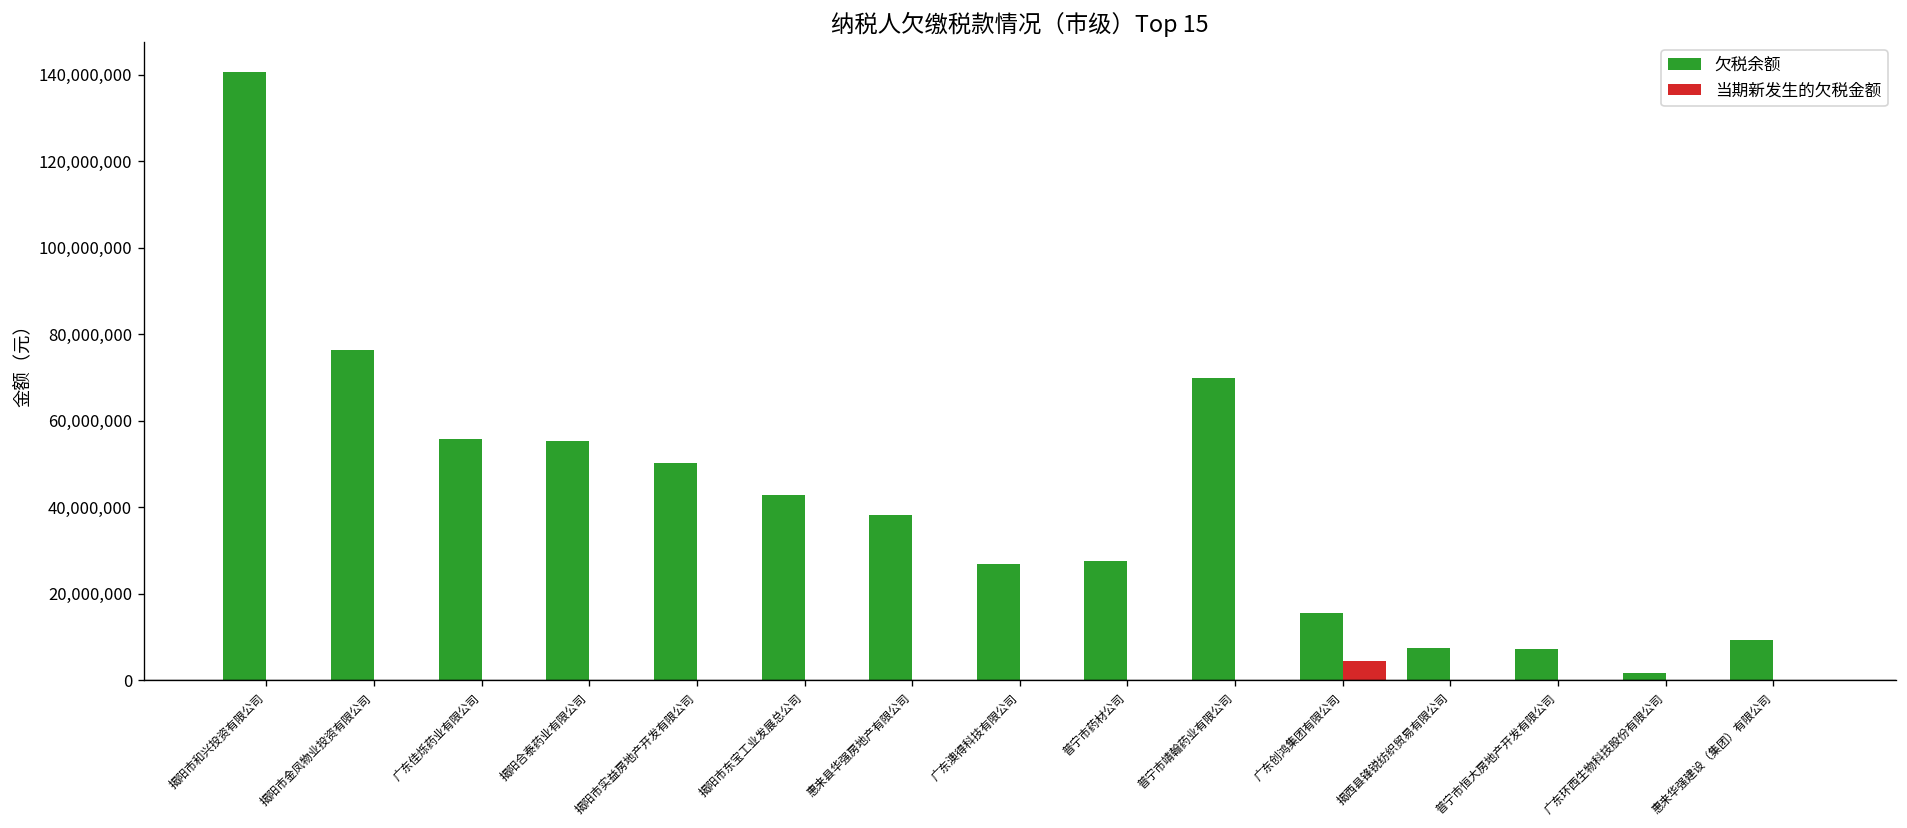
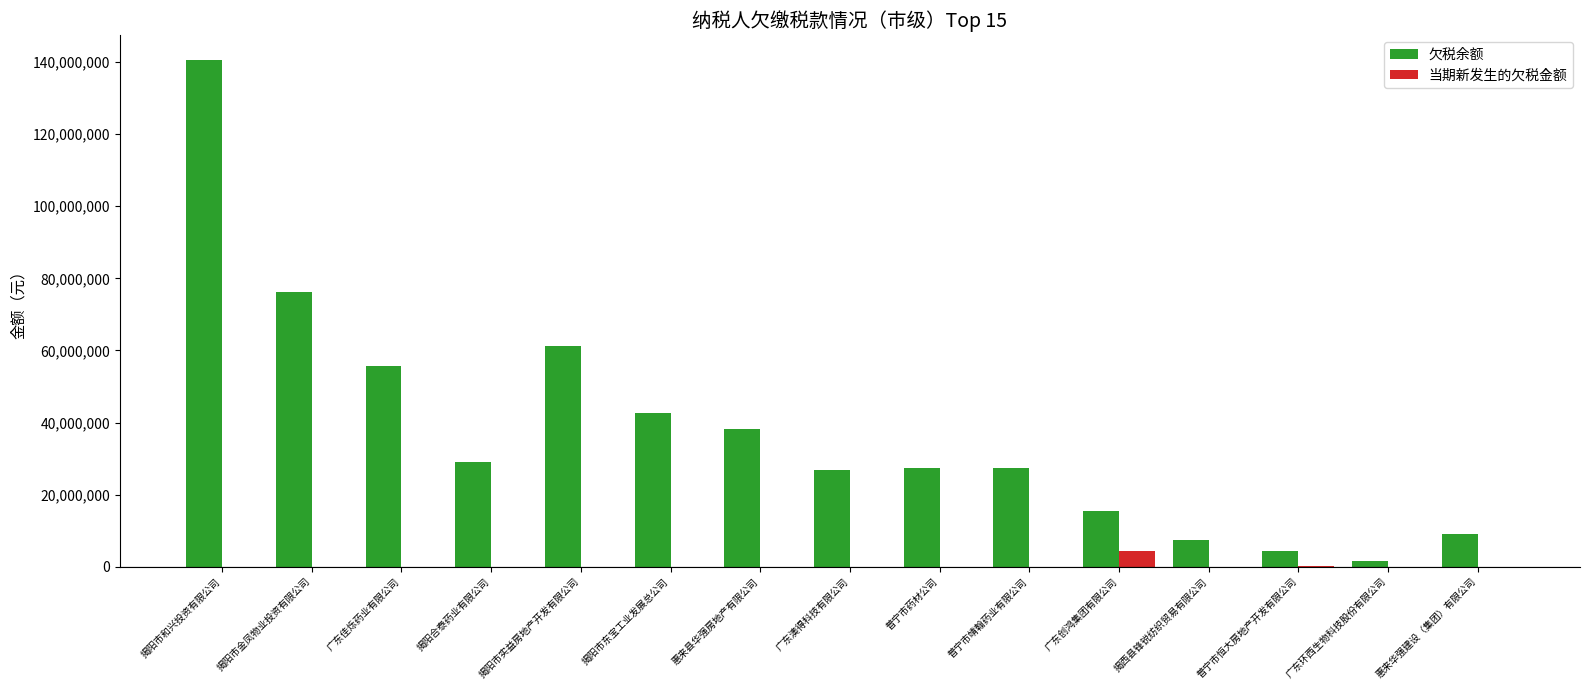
欠税余额, 揭阳合泰药业有限公司: 55,000,000 -> 29,000,000
欠税余额, 揭阳市实益房地产开发有限公司: 50,000,000 -> 61,000,000
欠税余额, 普宁市靖翰药业有限公司: 70,000,000 -> 27,000,000
欠税余额, 普宁市恒大房地产开发有限公司: 7,000,000 -> 4,000,000
